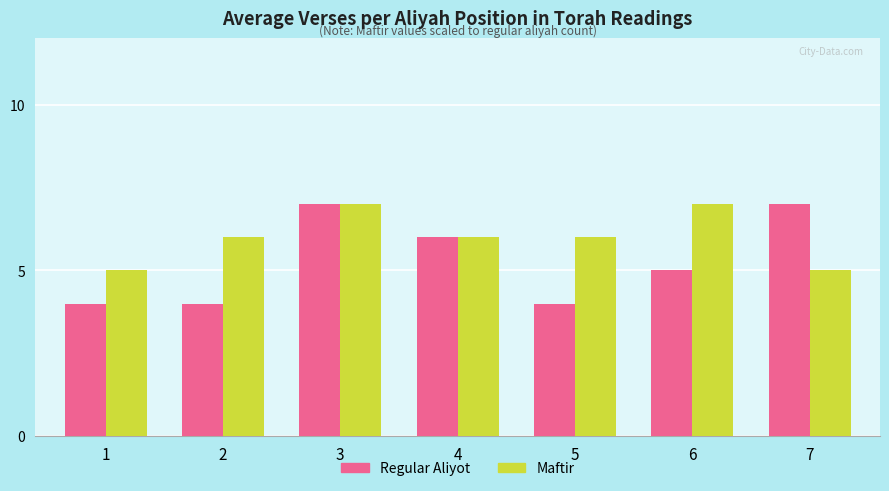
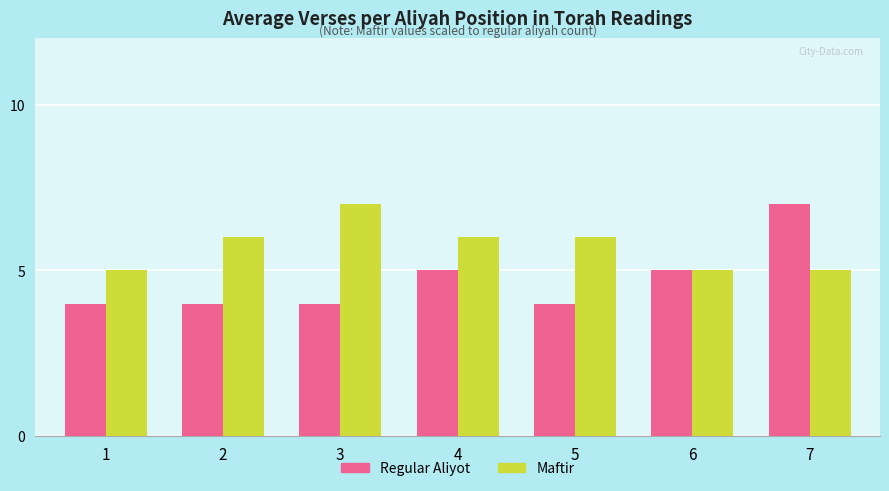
Regular Aliyot, 3: 7 -> 4
Regular Aliyot, 4: 6 -> 5
Maftir, 6: 7 -> 5
